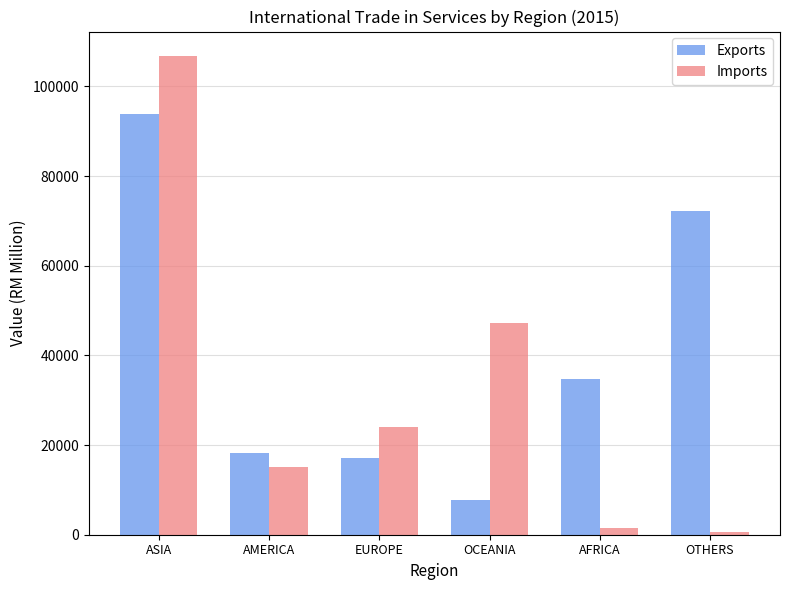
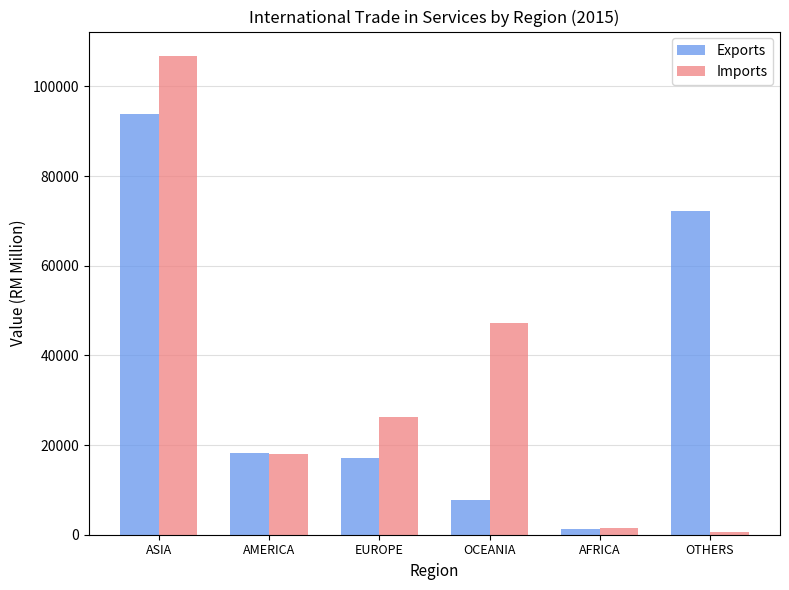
Imports, AMERICA: 15000 -> 18000
Imports, EUROPE: 24000 -> 26000
Exports, AFRICA: 35000 -> 1000
